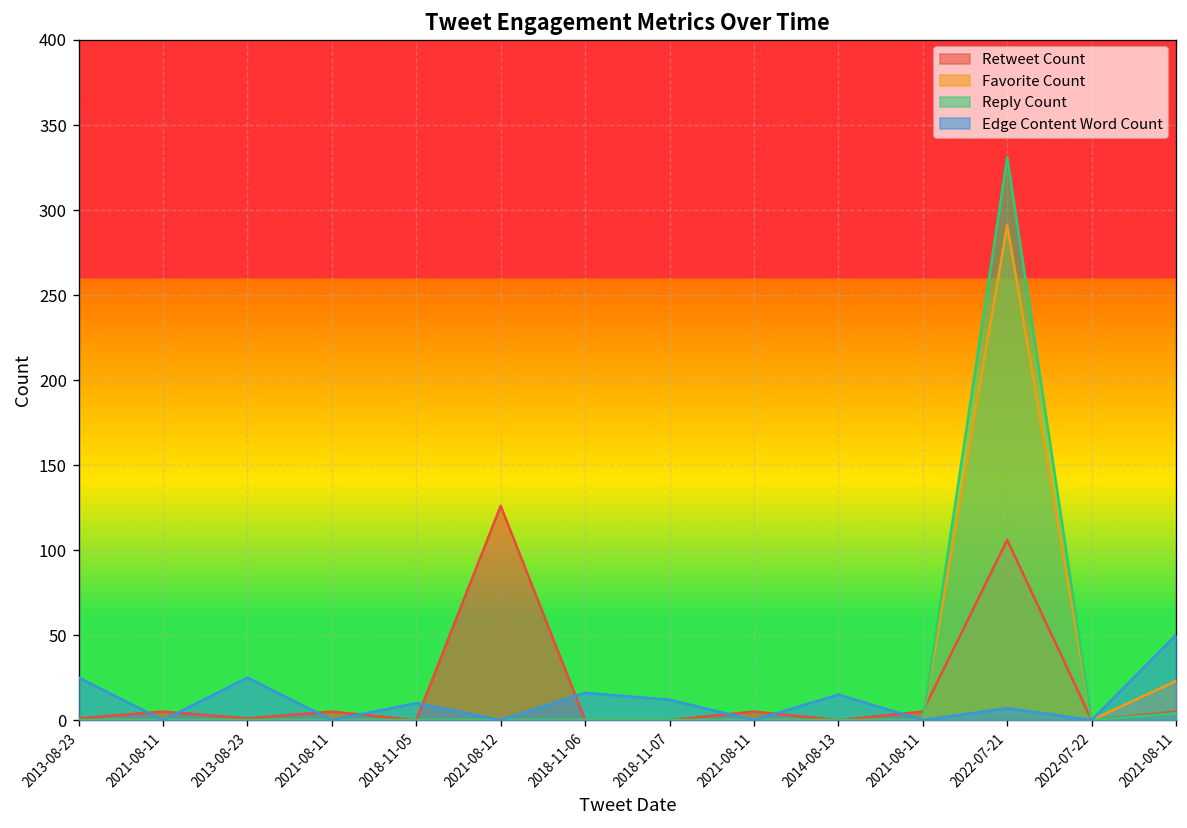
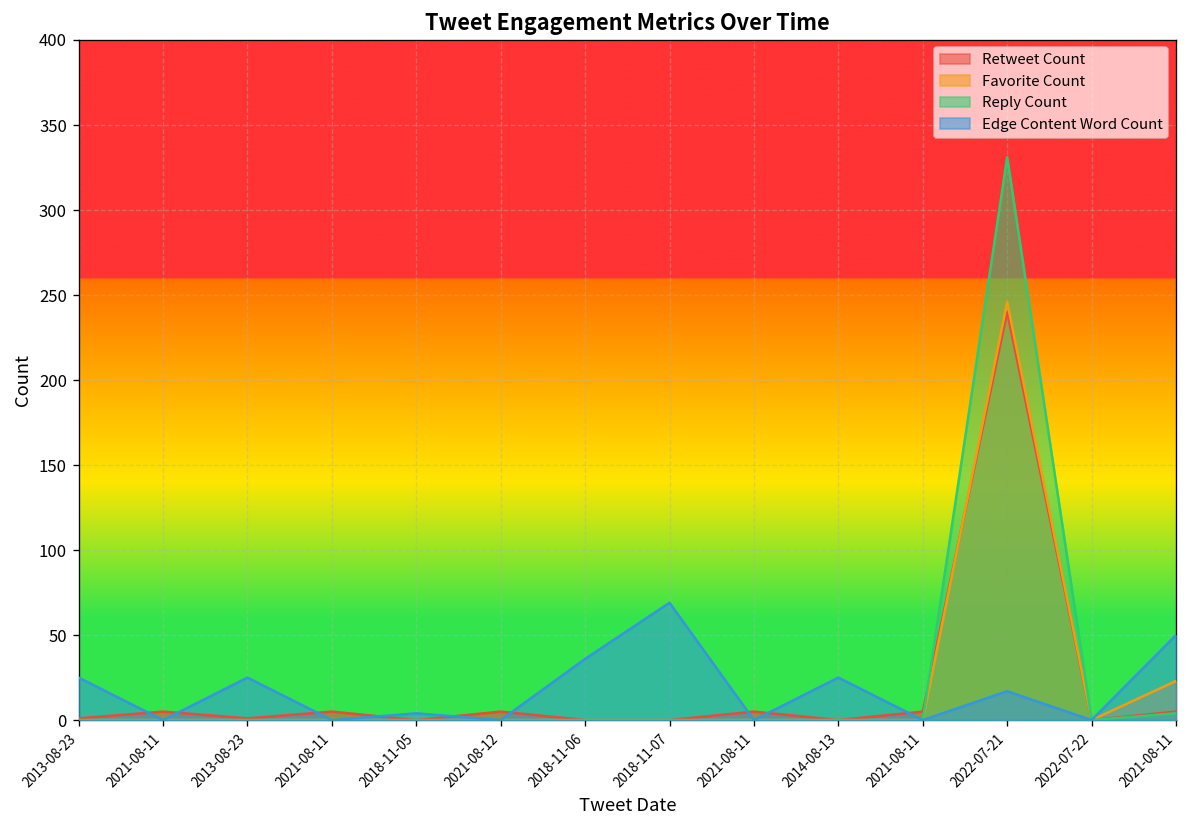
Edge Content Word Count, 2018-11-05: 10 -> 4
Retweet Count, 2021-08-12: 126 -> 5
Edge Content Word Count, 2018-11-06: 16 -> 36
Edge Content Word Count, 2018-11-07: 12 -> 69
Edge Content Word Count, 2014-08-13: 15 -> 25
Retweet Count, 2022-07-21: 106 -> 240
Favorite Count, 2022-07-21: 291 -> 246
Edge Content Word Count, 2022-07-21: 7 -> 17
